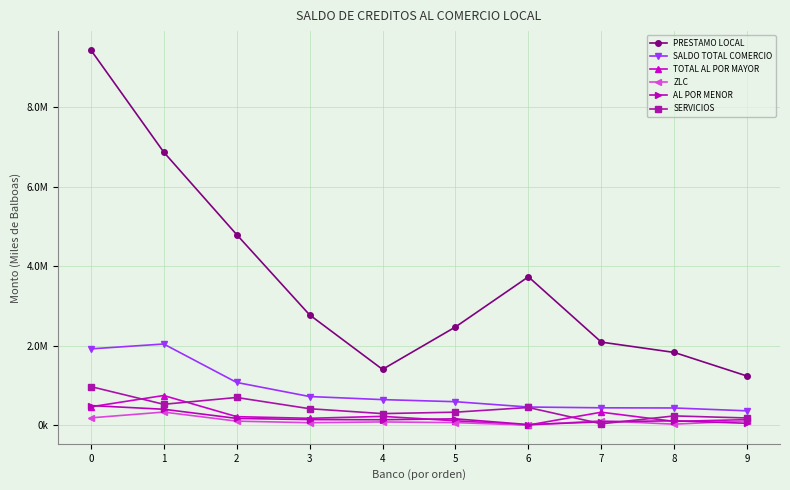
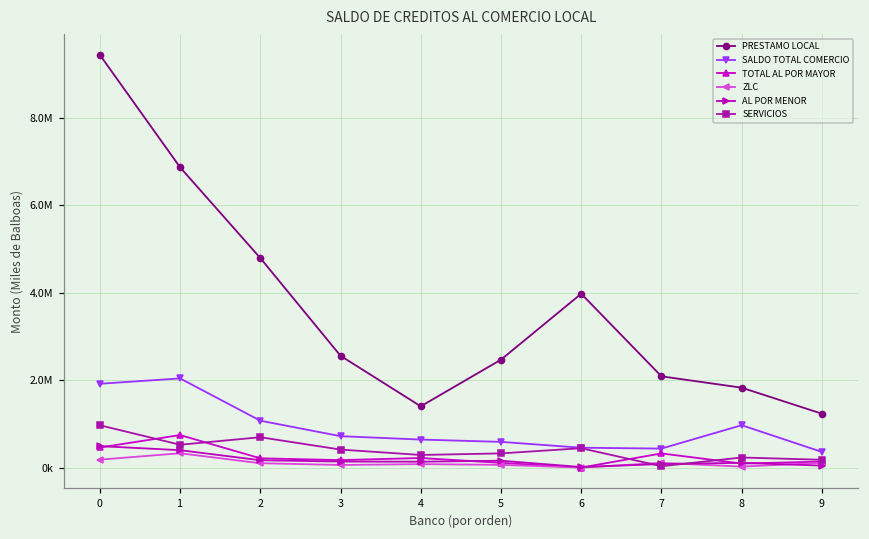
PRESTAMO LOCAL, 3: 2800000 -> 2600000
PRESTAMO LOCAL, 6: 3700000 -> 4000000
SALDO TOTAL COMERCIO, 8: 400000 -> 1000000
